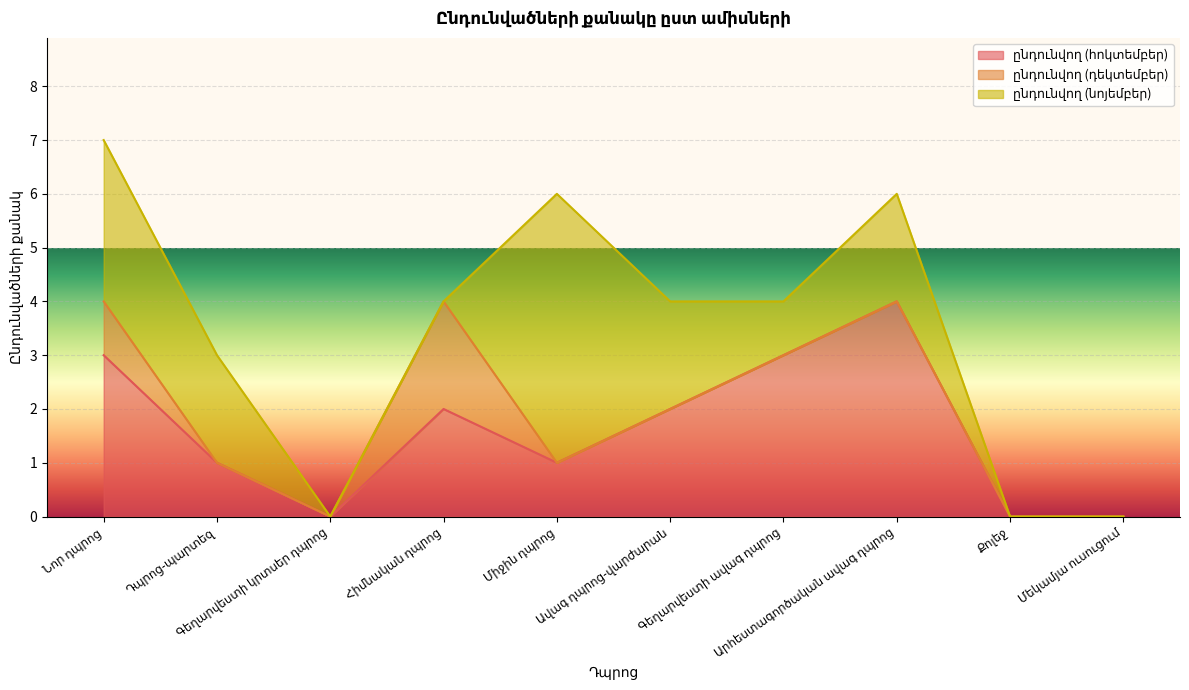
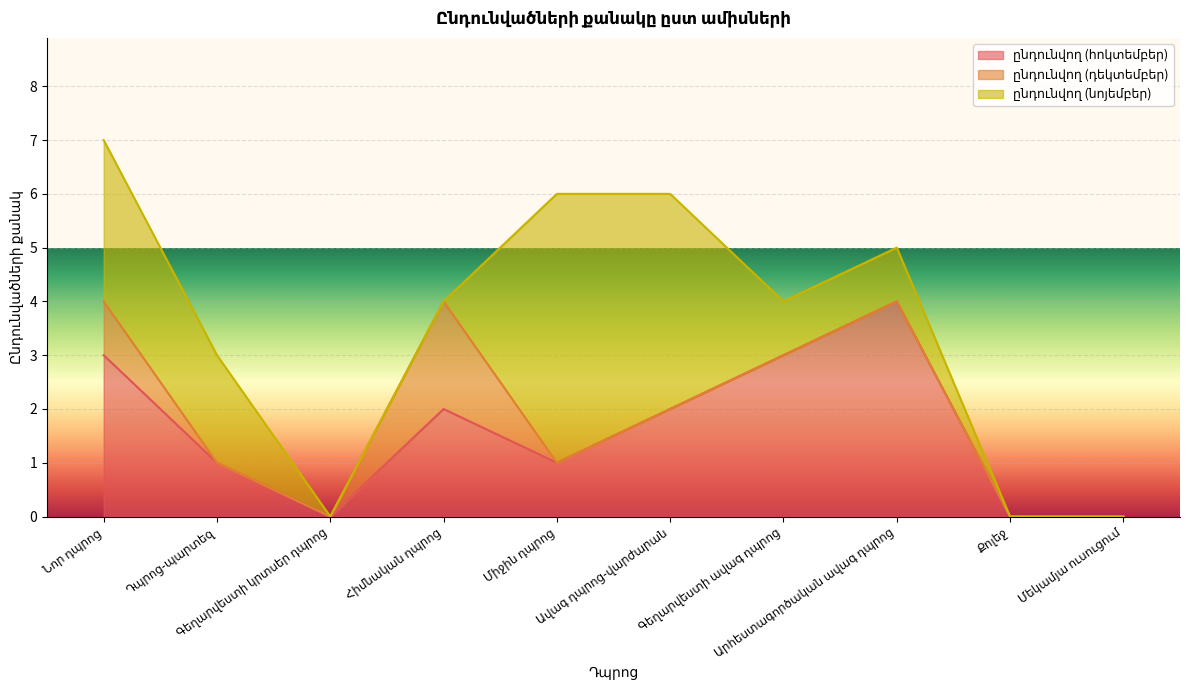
ընդունվող (նոյեմբեր), Ավագ դպրոց-վարժարան: 2 -> 4
ընդունվող (նոյեմբեր), Արհեստագործական ավագ դպրոց: 2 -> 1
